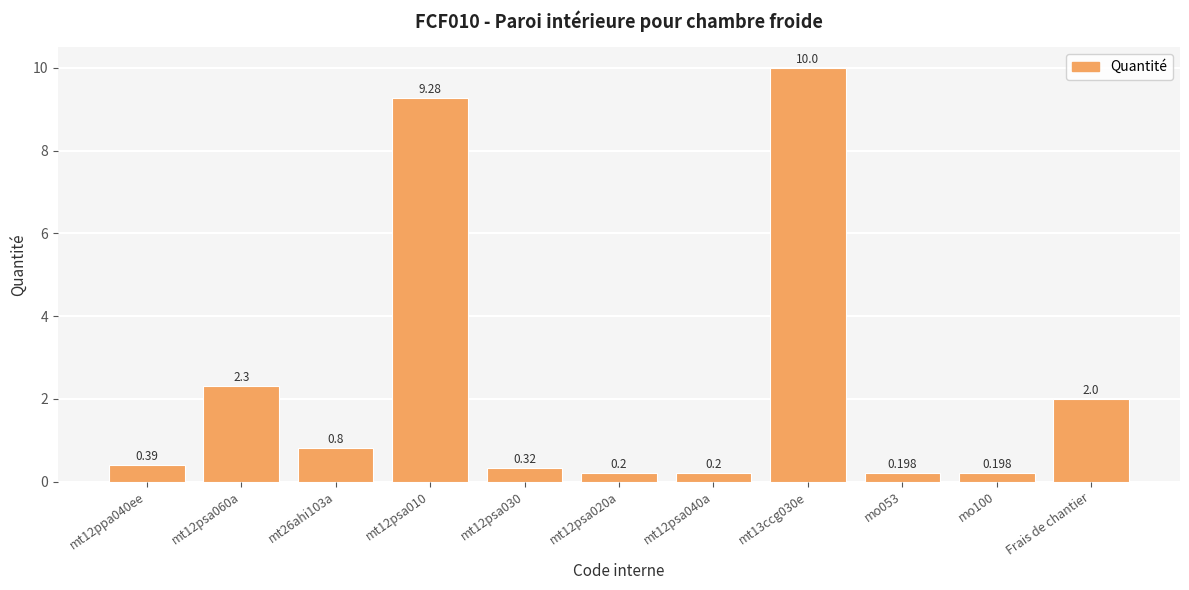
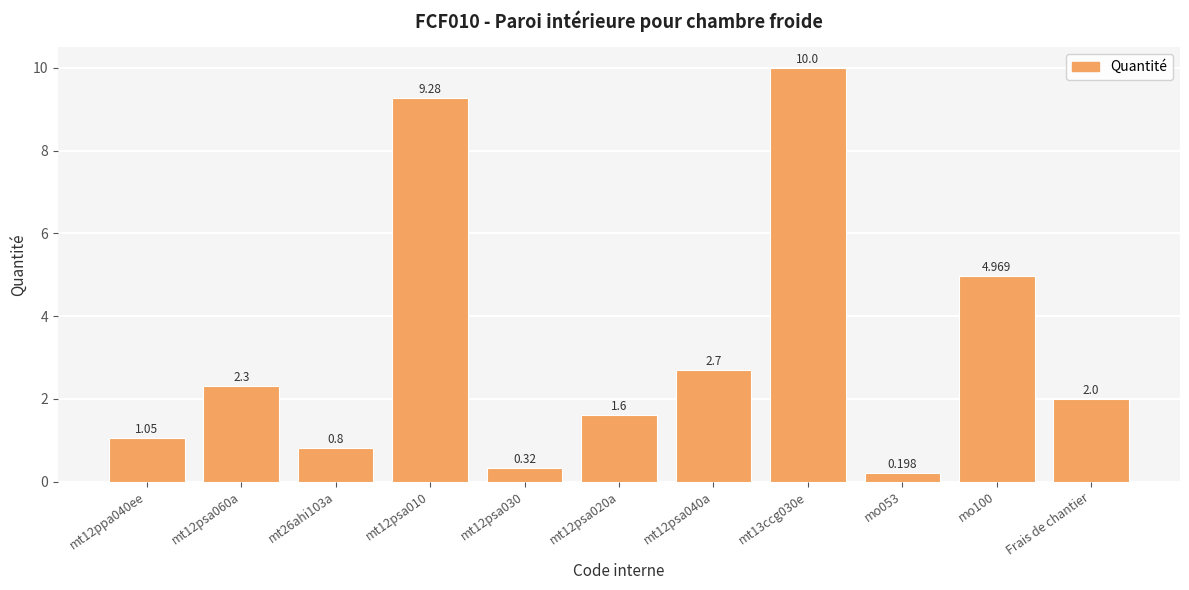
mt12ppa040ee: 0.39 -> 1.05
mt12psa020a: 0.2 -> 1.6
mt12psa040a: 0.2 -> 2.7
mo100: 0.198 -> 4.969
